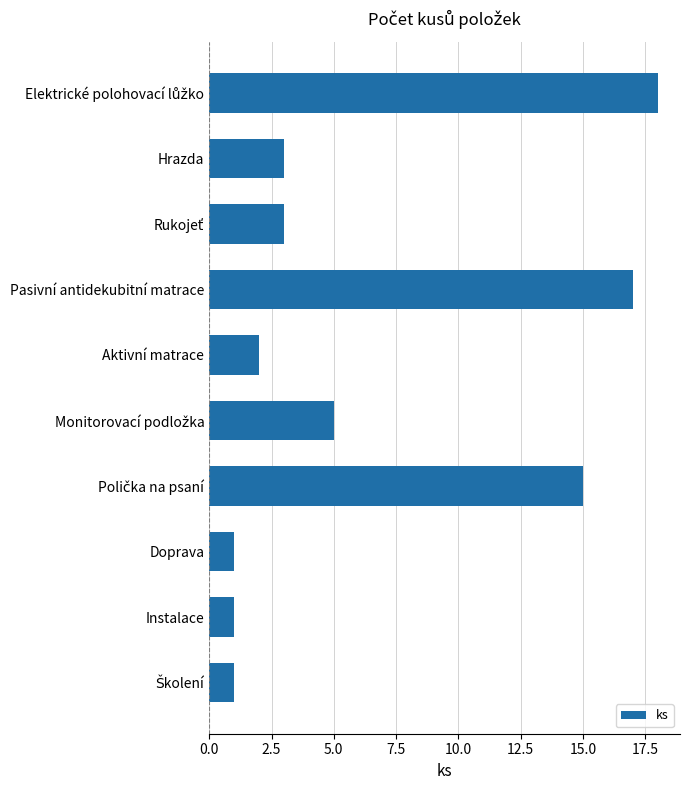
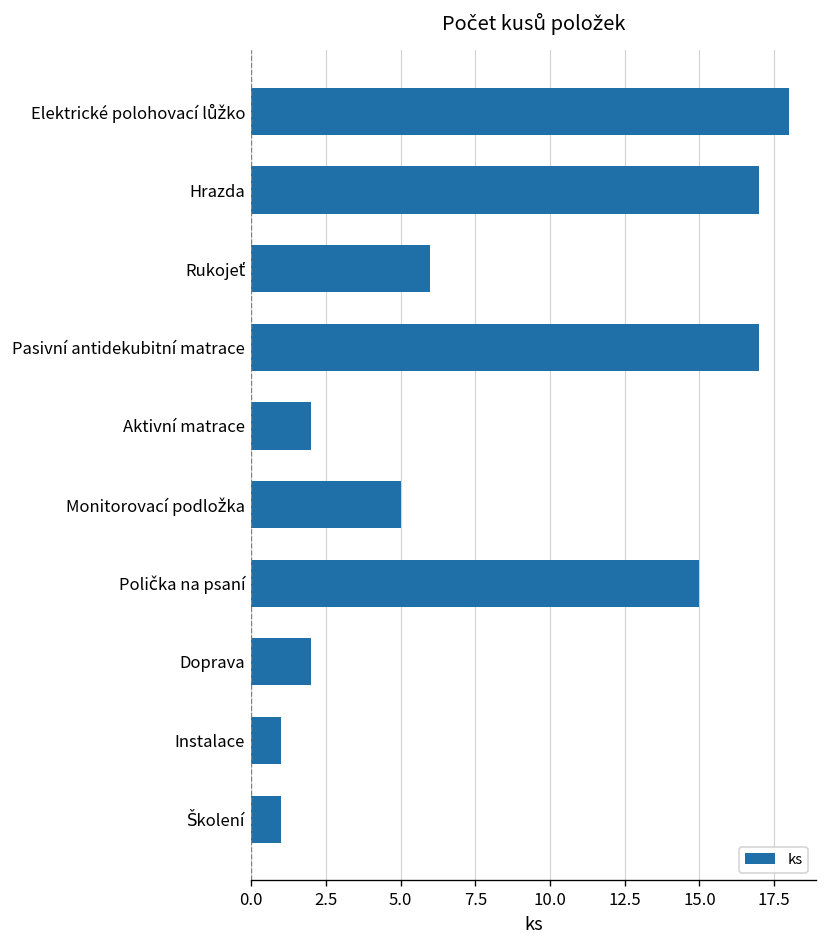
Hrazda: 3 -> 17
Rukojeť: 3 -> 6
Doprava: 1 -> 2
